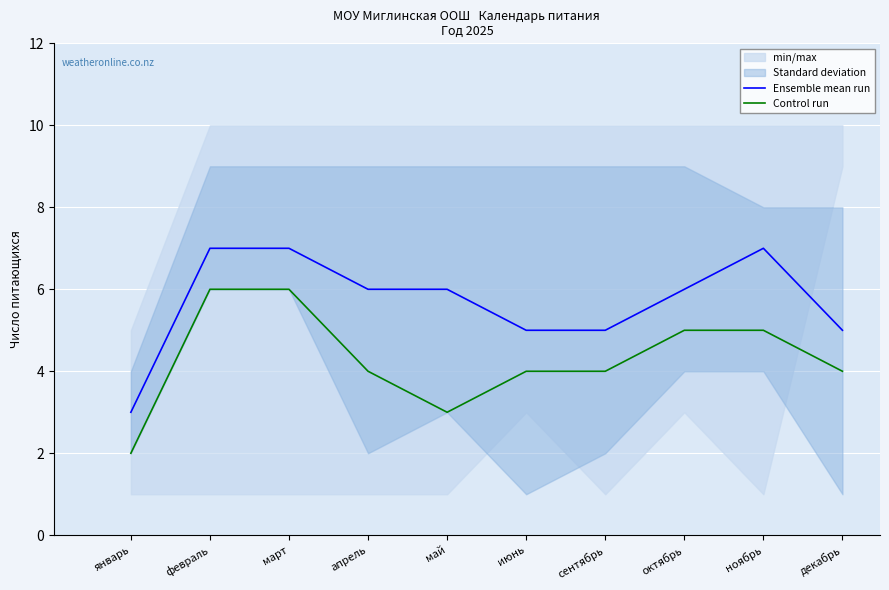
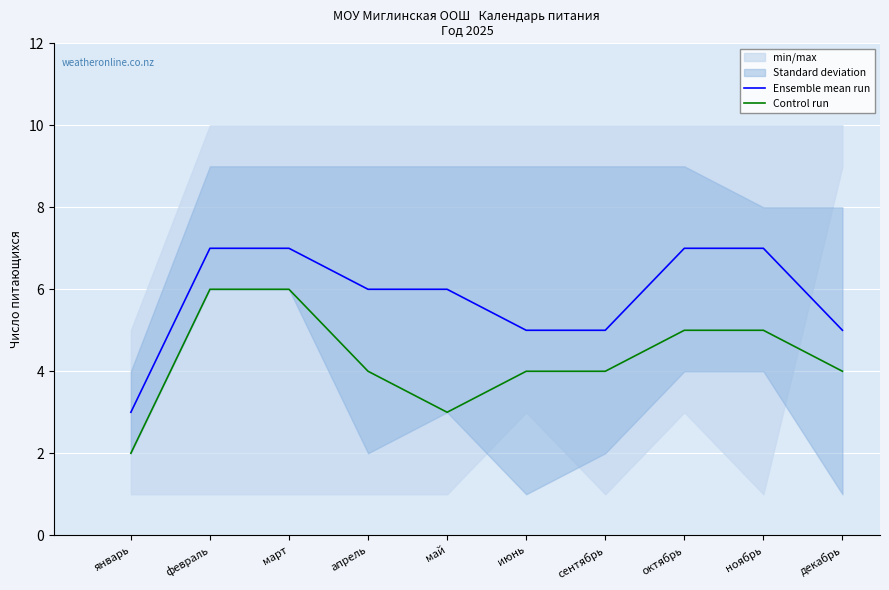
Ensemble mean run, октябрь: 6 -> 7
